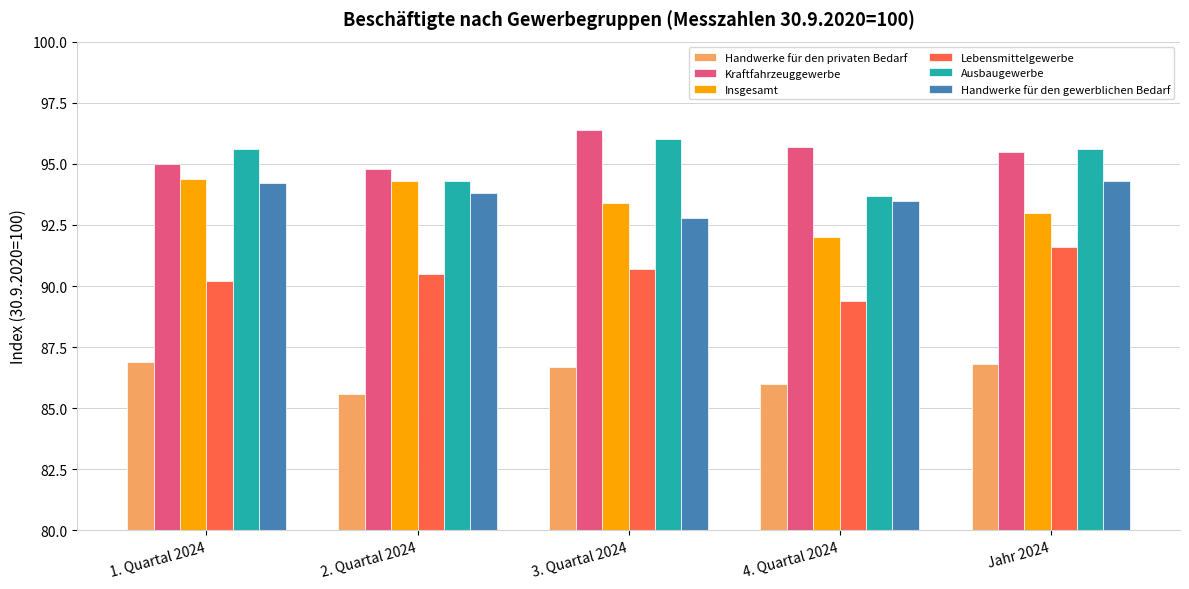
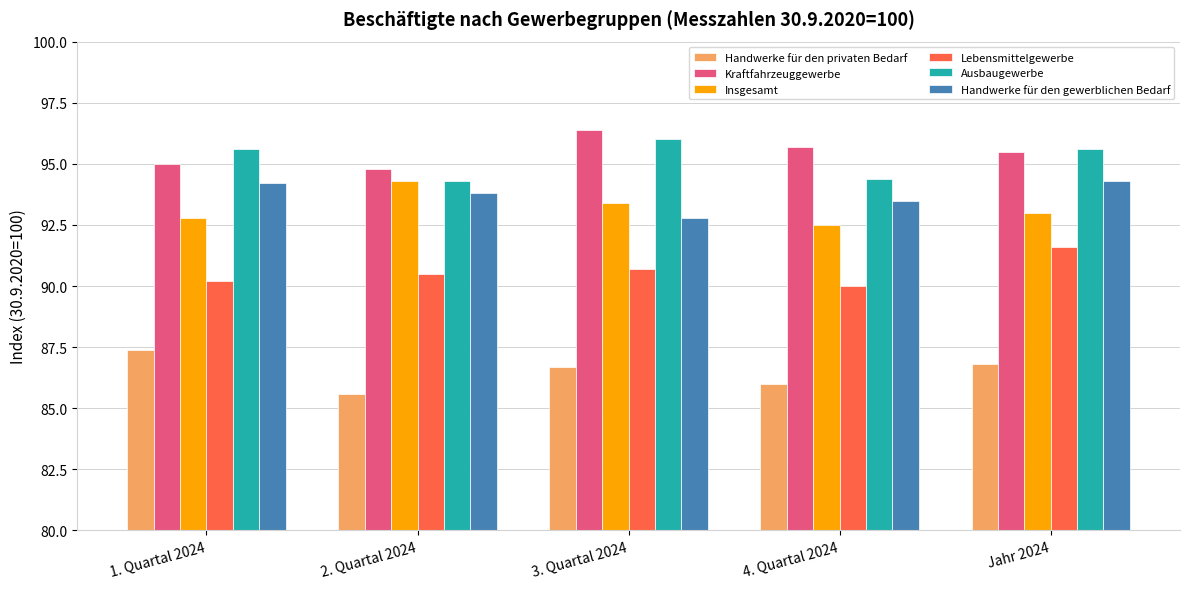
Handwerke für den privaten Bedarf, 1. Quartal 2024: 86.9 -> 87.4
Insgesamt, 1. Quartal 2024: 94.4 -> 92.8
Insgesamt, 4. Quartal 2024: 92.0 -> 92.5
Lebensmittelgewerbe, 4. Quartal 2024: 89.4 -> 90.0
Ausbaugewerbe, 4. Quartal 2024: 93.7 -> 94.4
